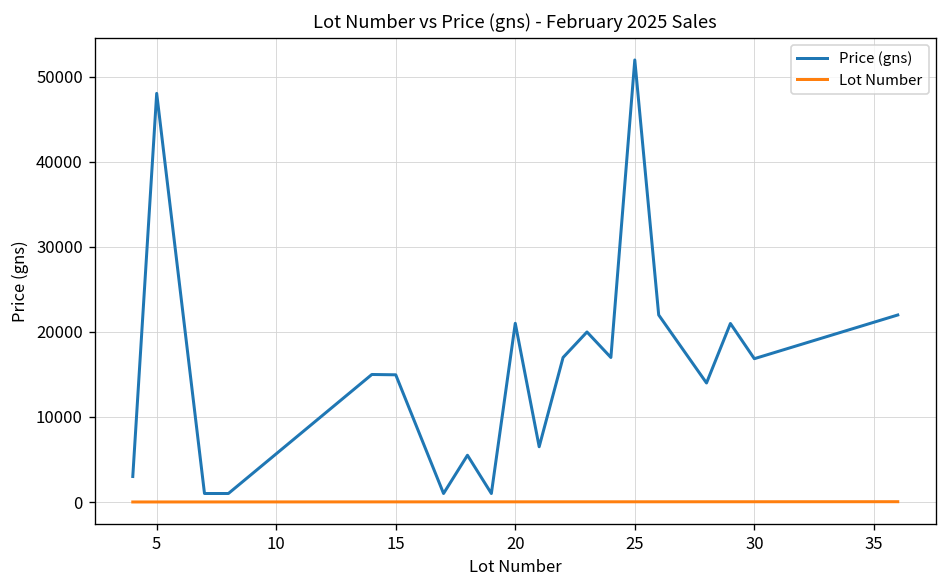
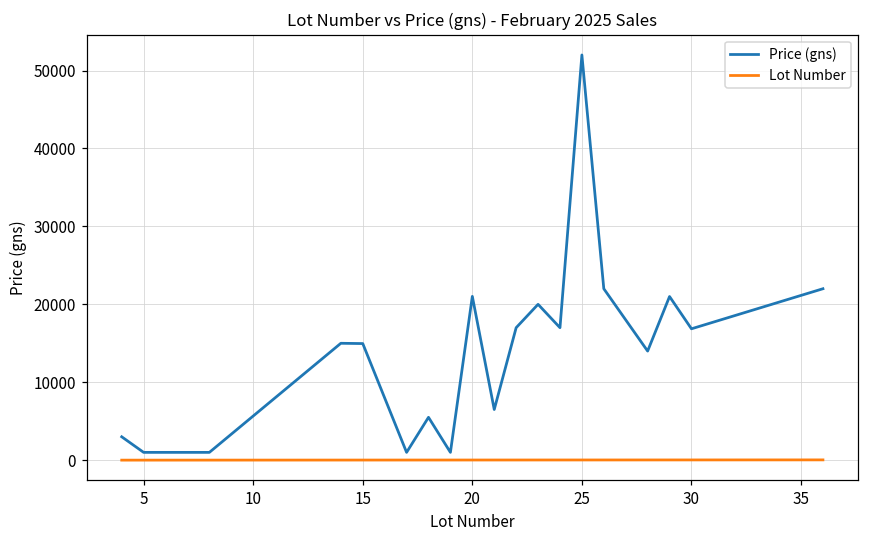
Price (gns), 5: 48000 -> 1000
